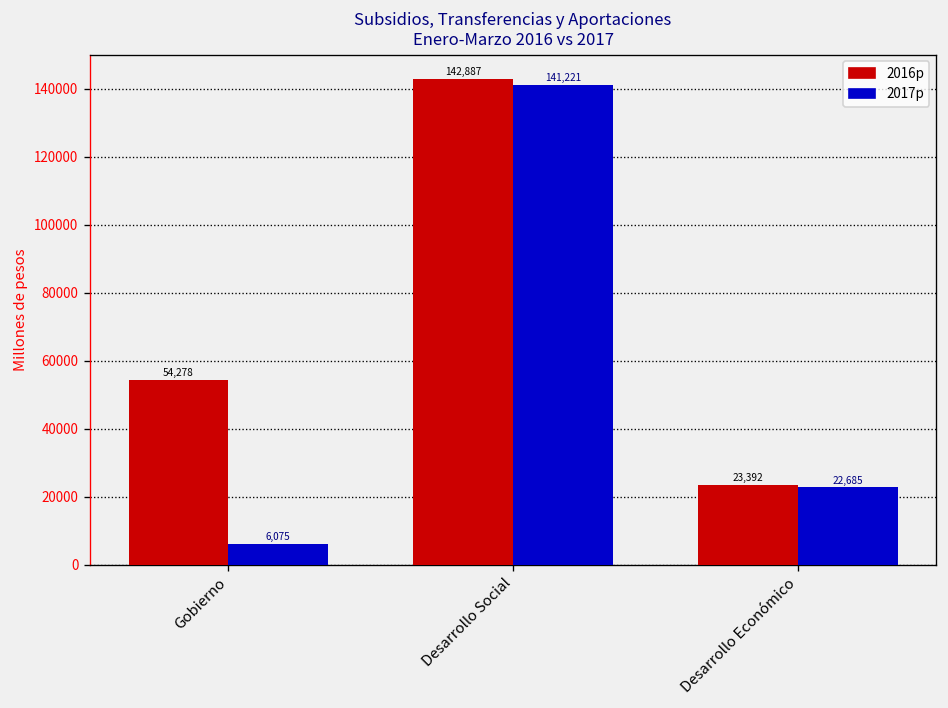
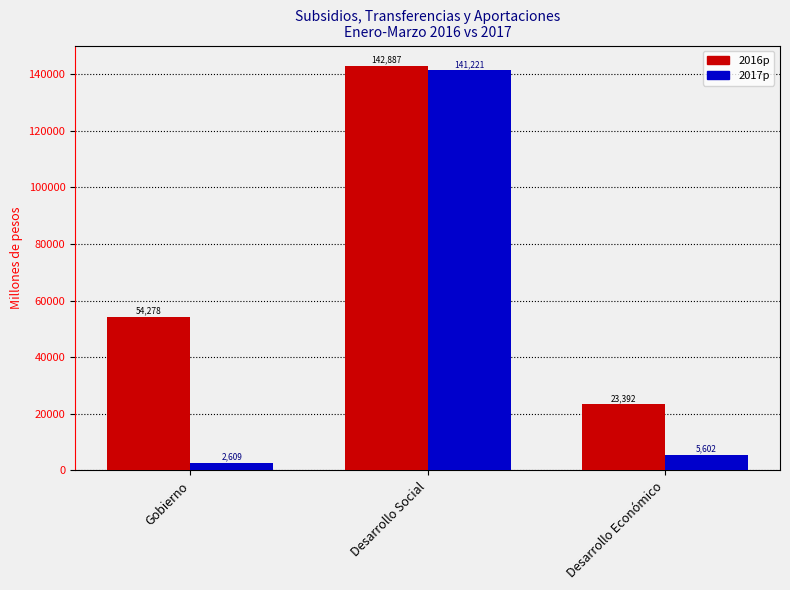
2017p, Gobierno: 6,075 -> 2,609
2017p, Desarrollo Económico: 22,685 -> 5,602
